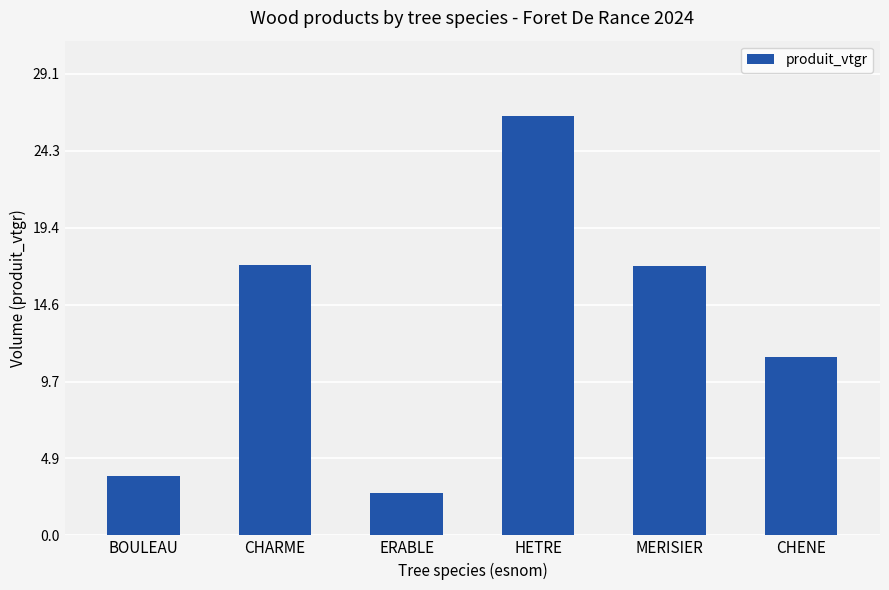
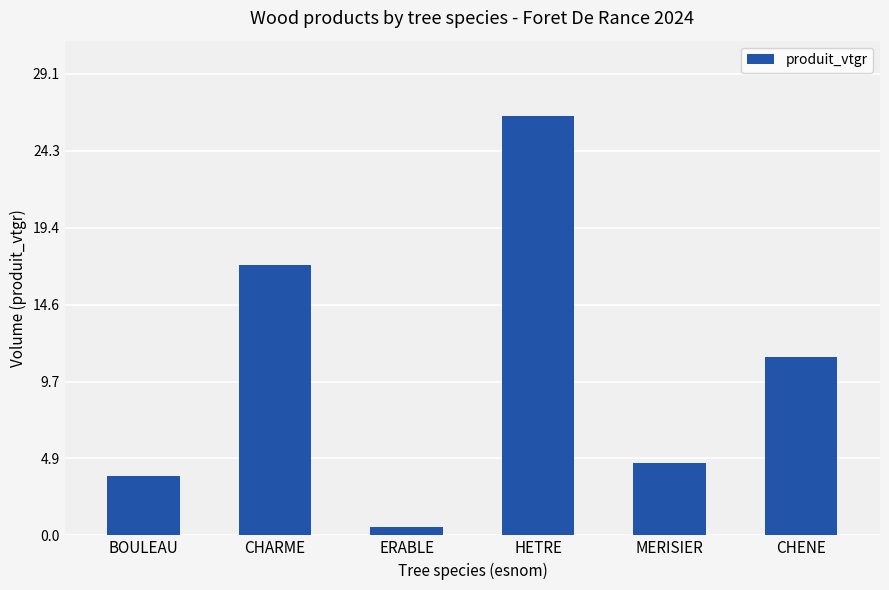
ERABLE: 2.7 -> 0.5
MERISIER: 17.0 -> 4.6
